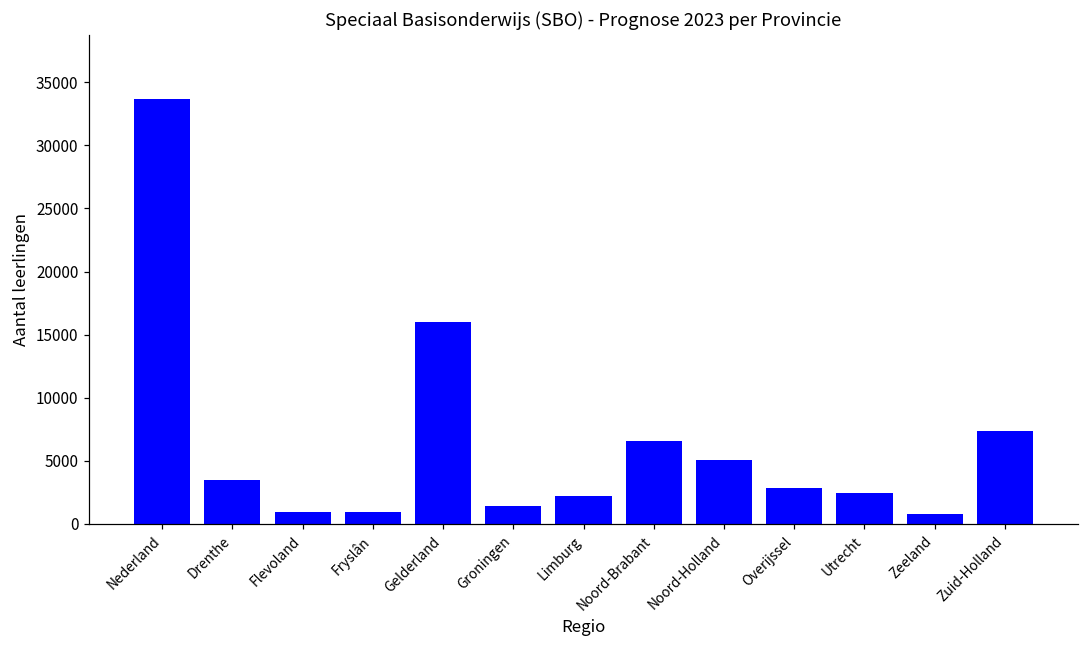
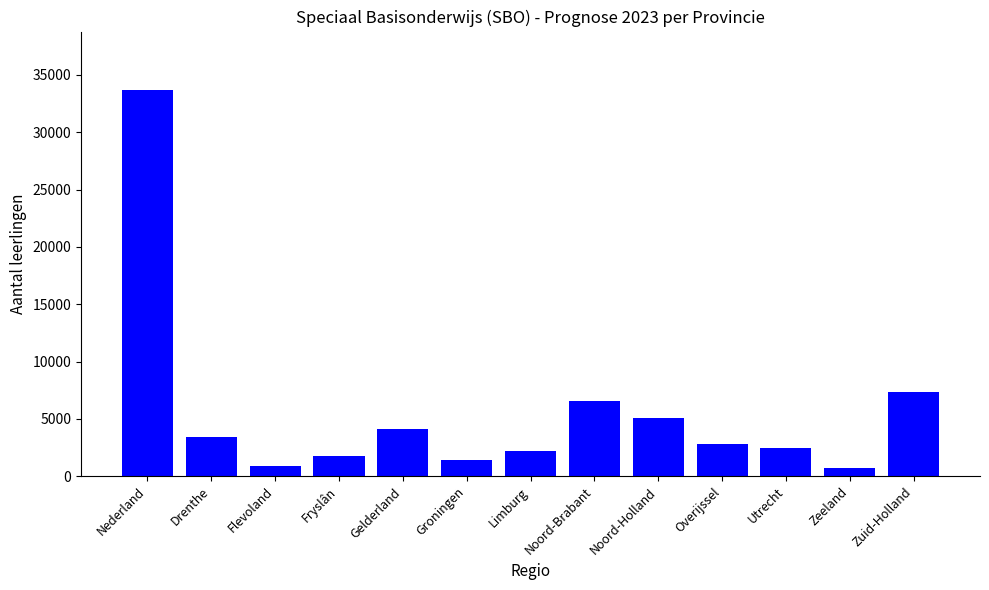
Fryslân: 900 -> 1700
Gelderland: 16000 -> 4100
